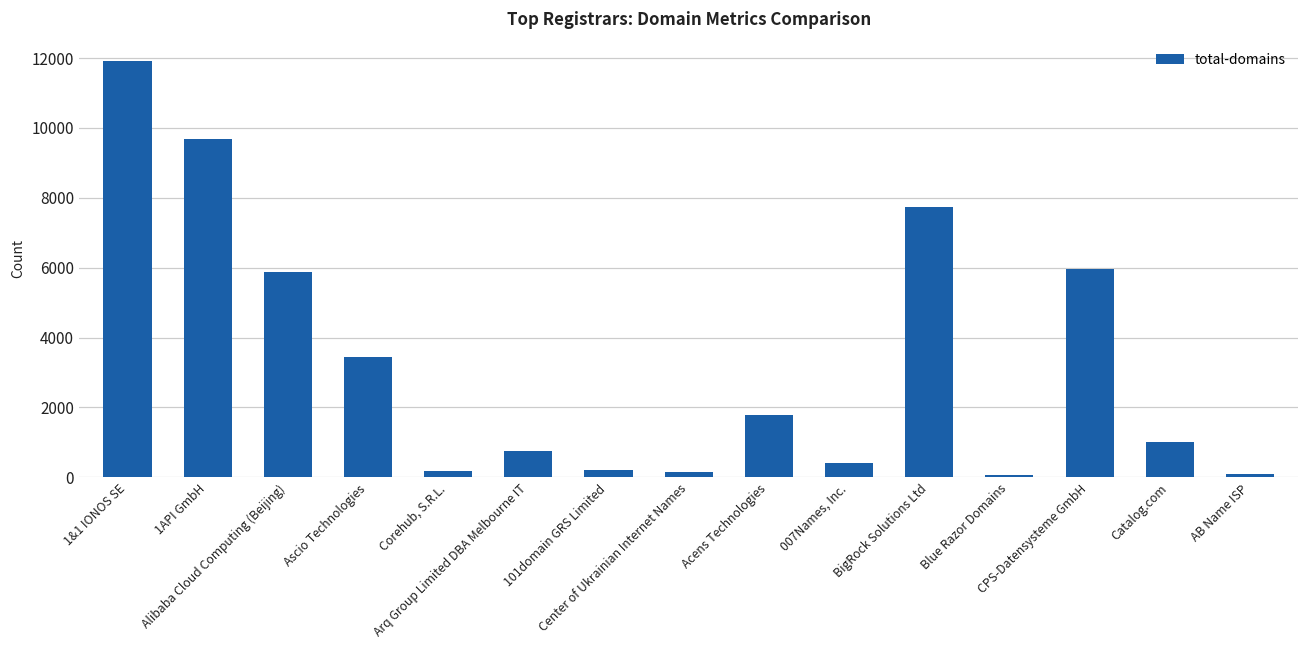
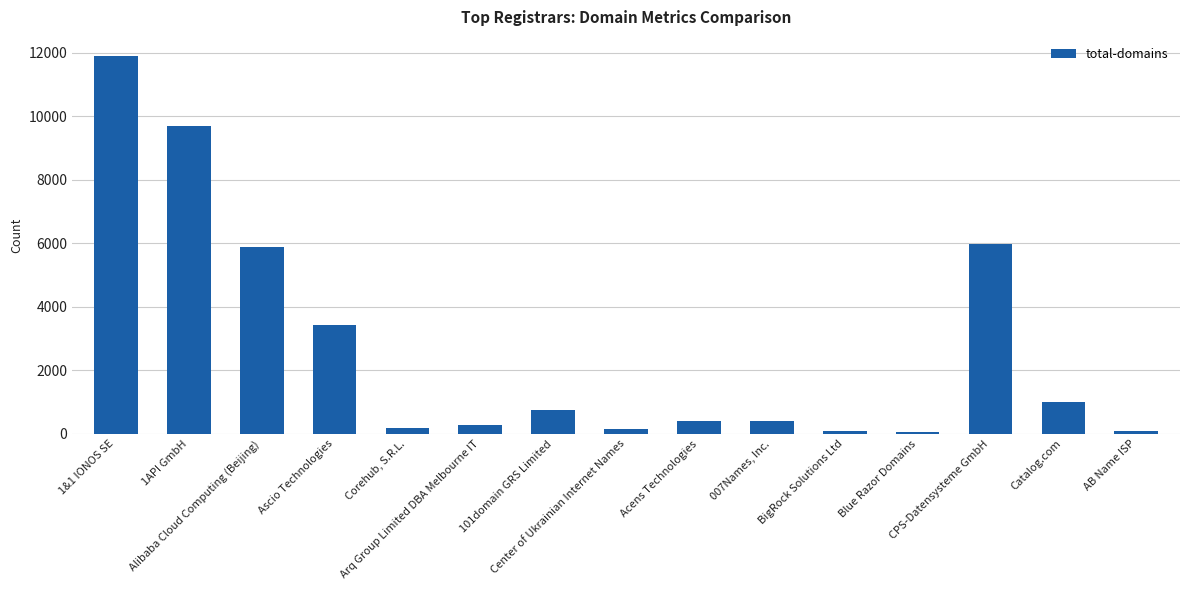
Arq Group Limited DBA Melbourne IT: 700 -> 300
101domain GRS Limited: 200 -> 700
Acens Technologies: 1800 -> 400
BigRock Solutions Ltd: 7700 -> 100
